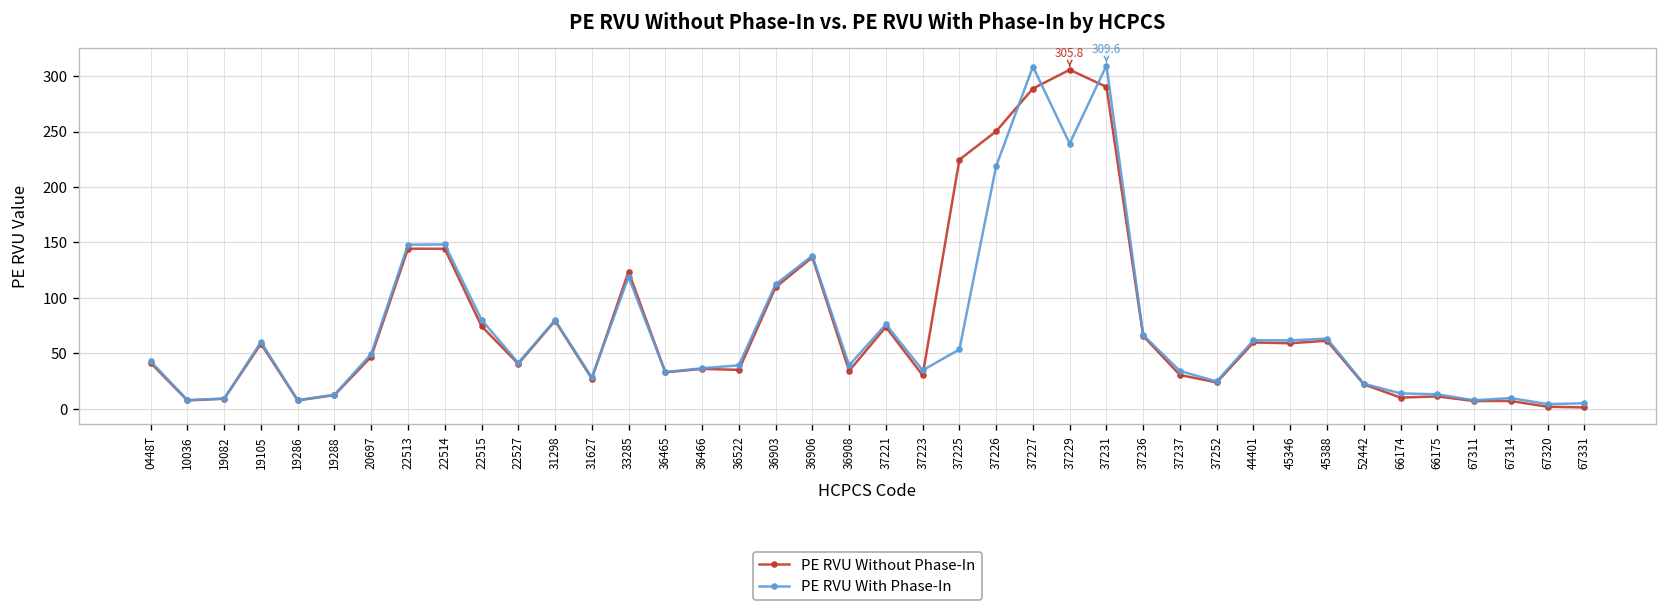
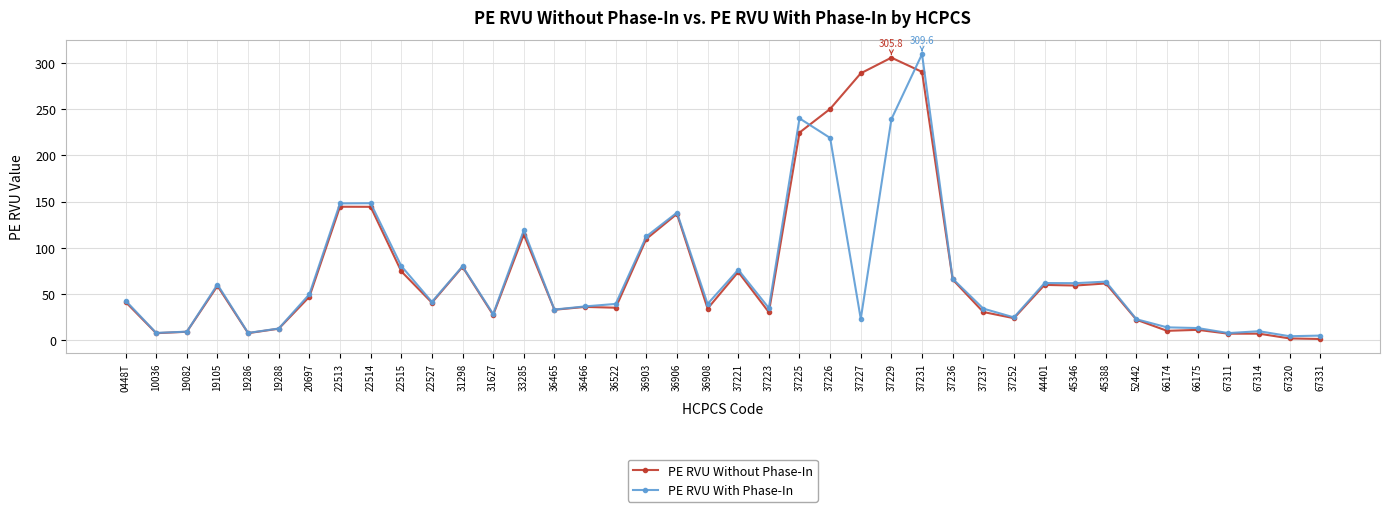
PE RVU Without Phase-In, 33285: 120 -> 110
PE RVU With Phase-In, 37225: 50 -> 240
PE RVU With Phase-In, 37227: 310 -> 20
